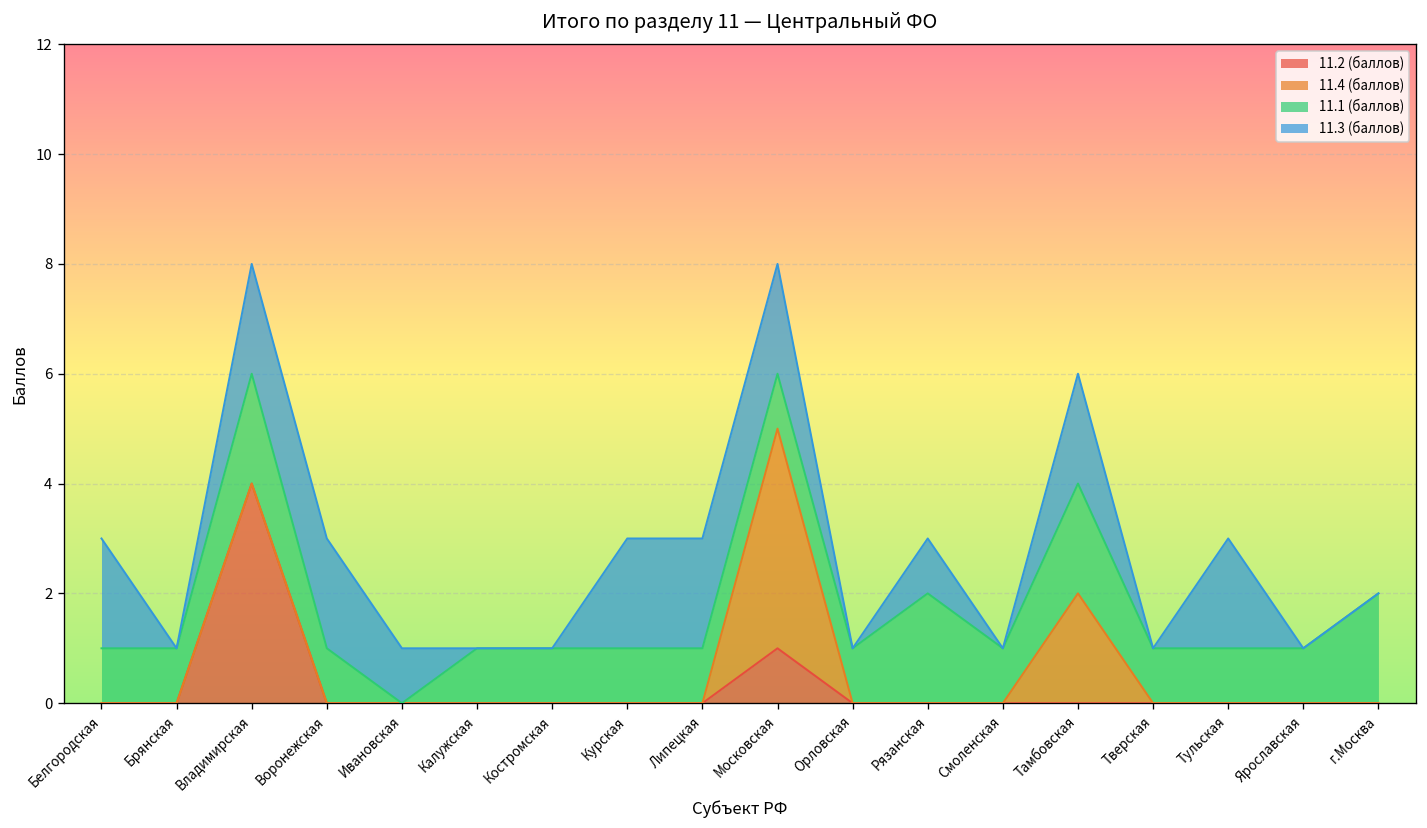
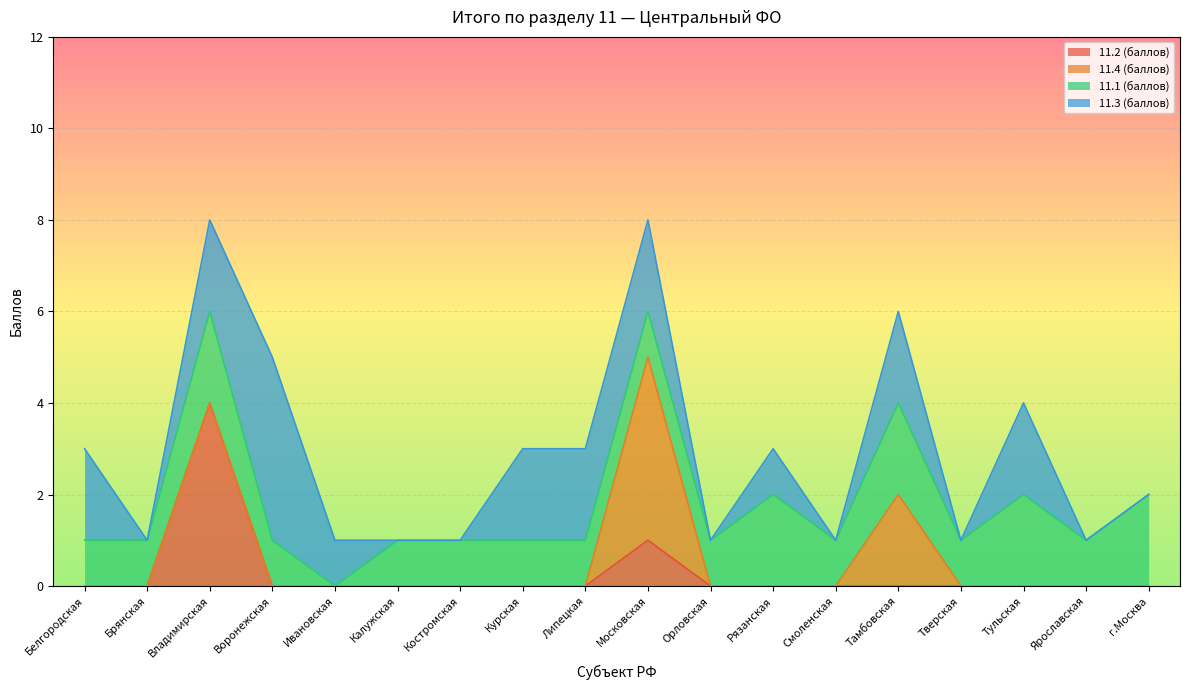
11.3 (баллов), Воронежская: 2 -> 4
11.1 (баллов), Тульская: 1 -> 2
